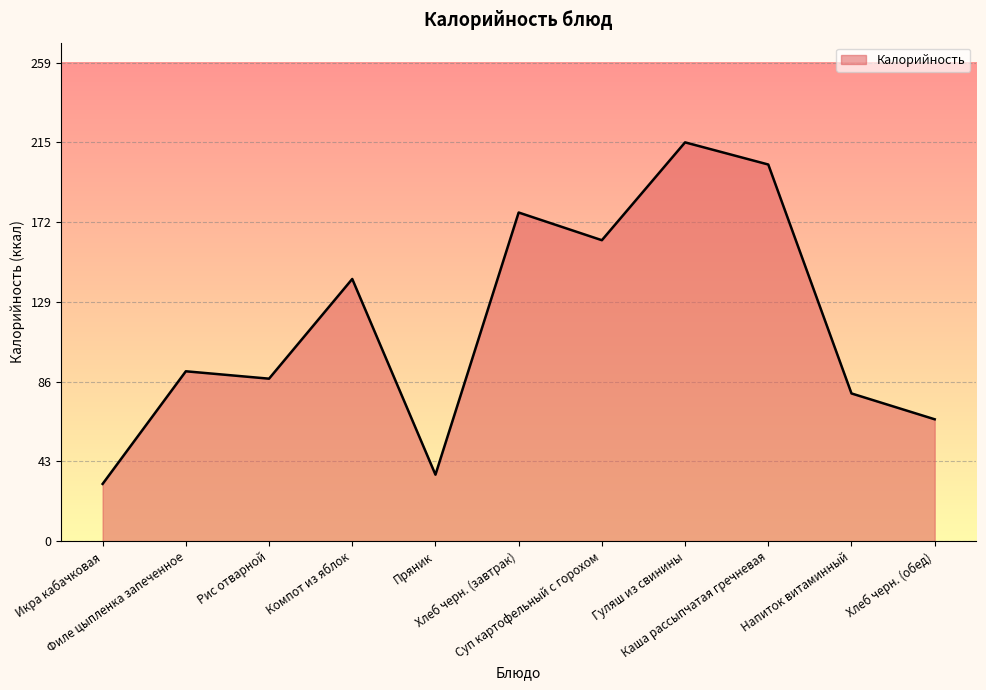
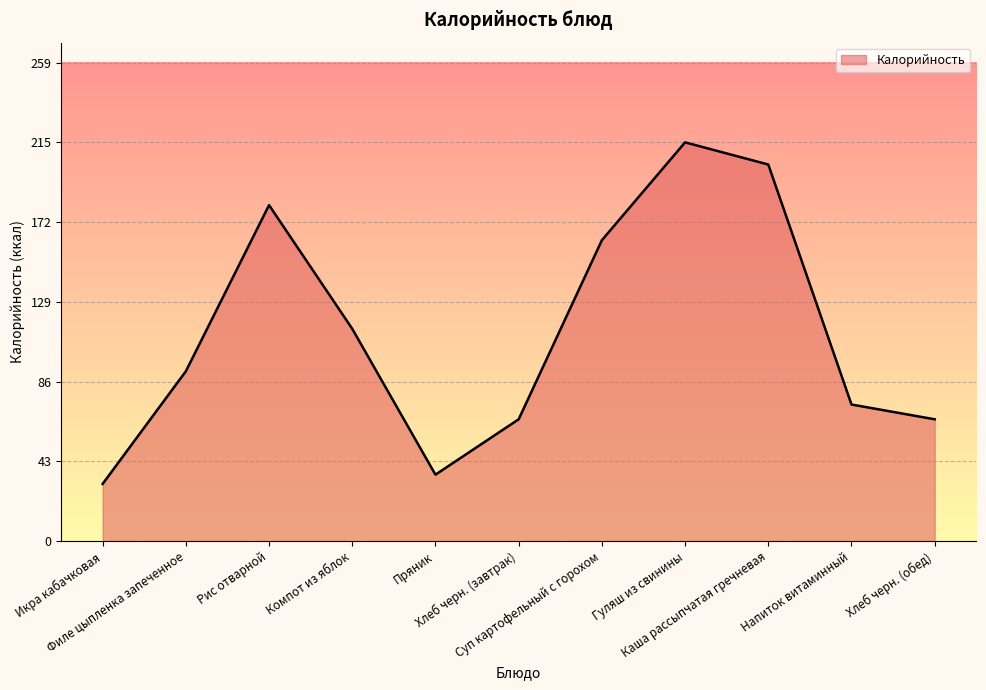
Рис отварной: 88 -> 182
Компот из яблок: 142 -> 115
Хлеб черн. (завтрак): 178 -> 66
Напиток витаминный: 80 -> 74
